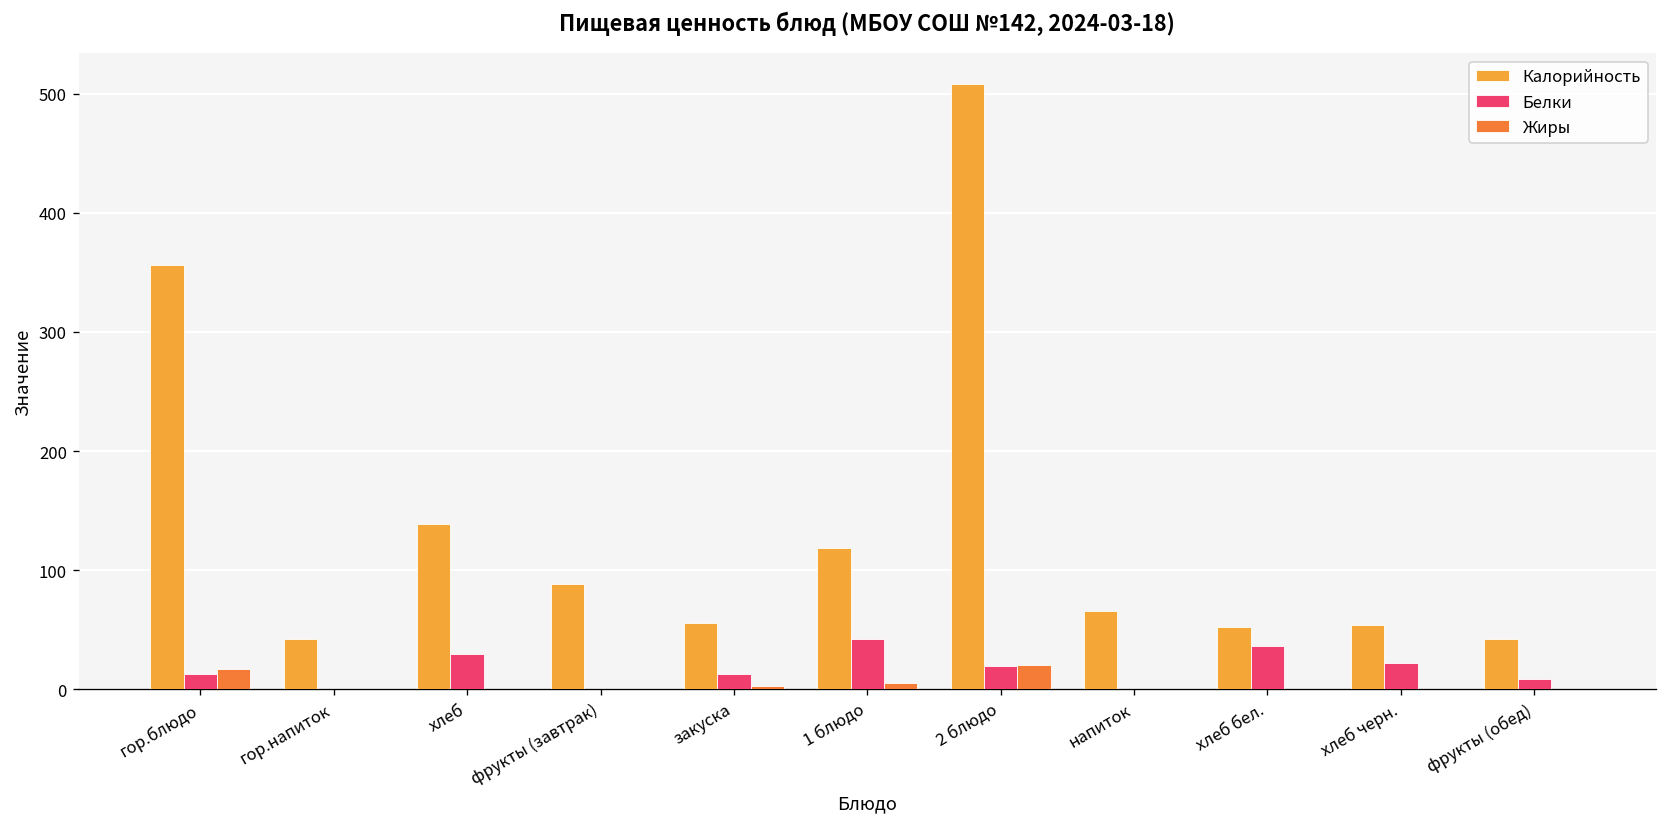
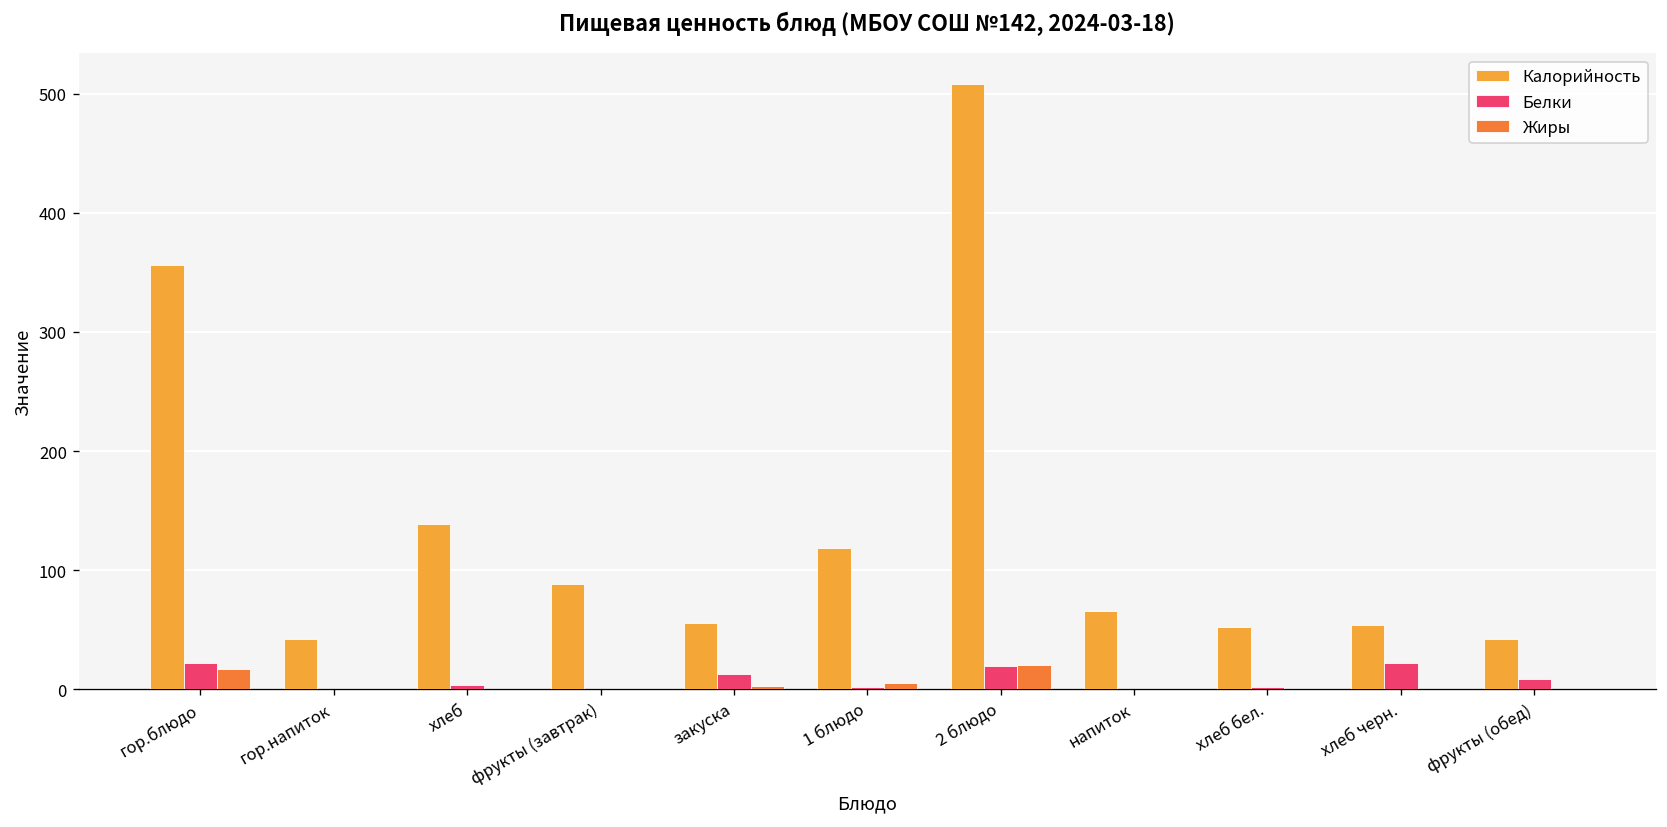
Белки, гор.блюдо: 10 -> 20
Белки, хлеб: 30 -> 0
Белки, 1 блюдо: 40 -> 0
Белки, хлеб бел.: 40 -> 0
